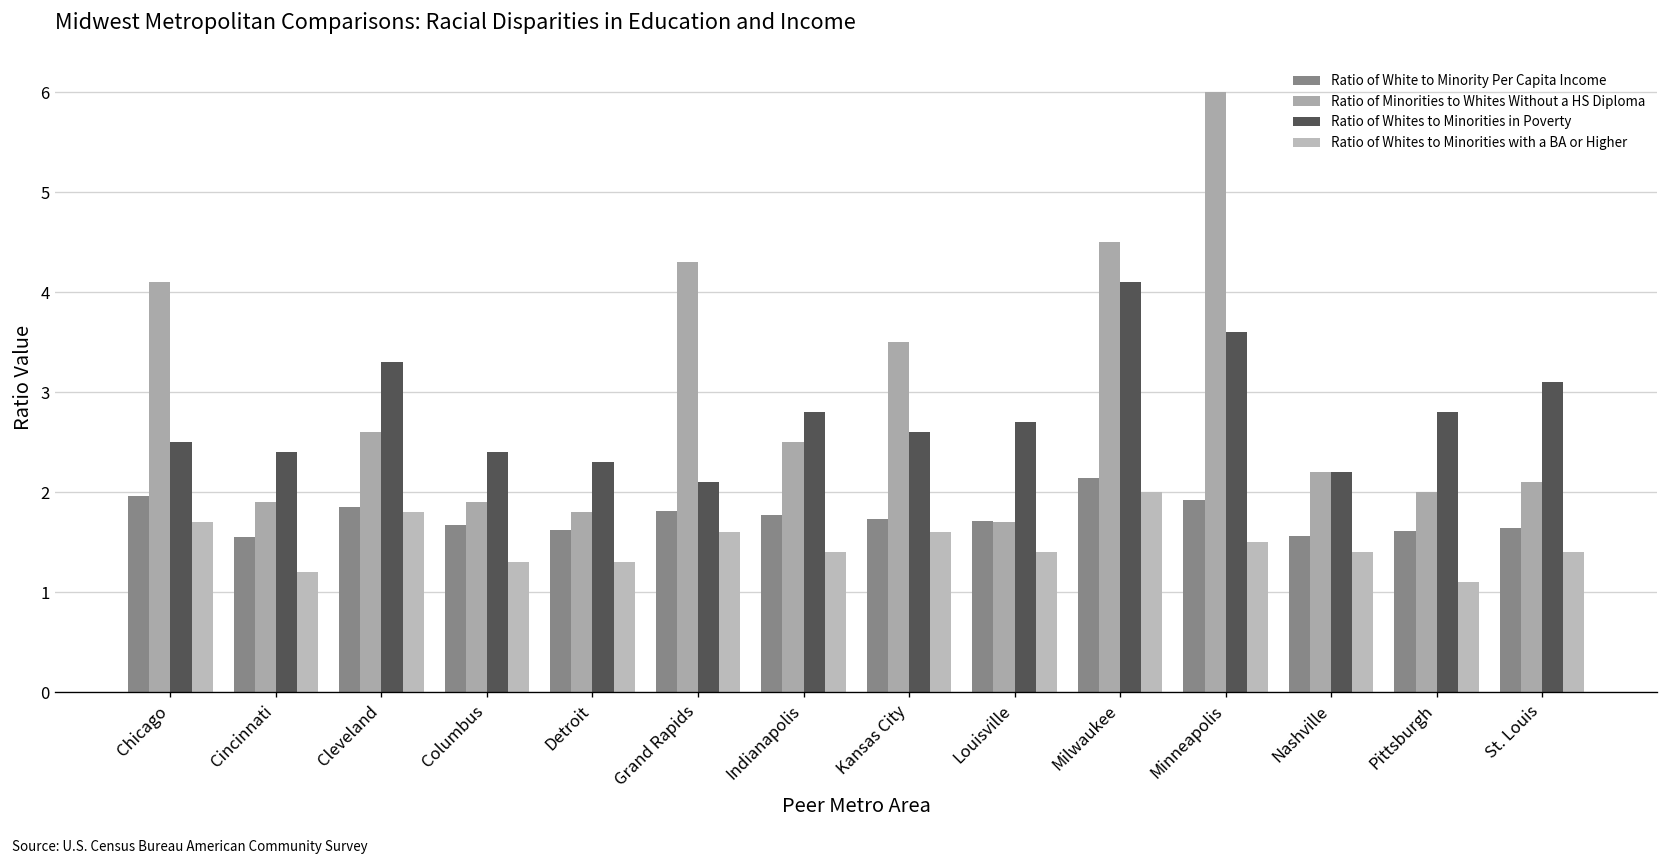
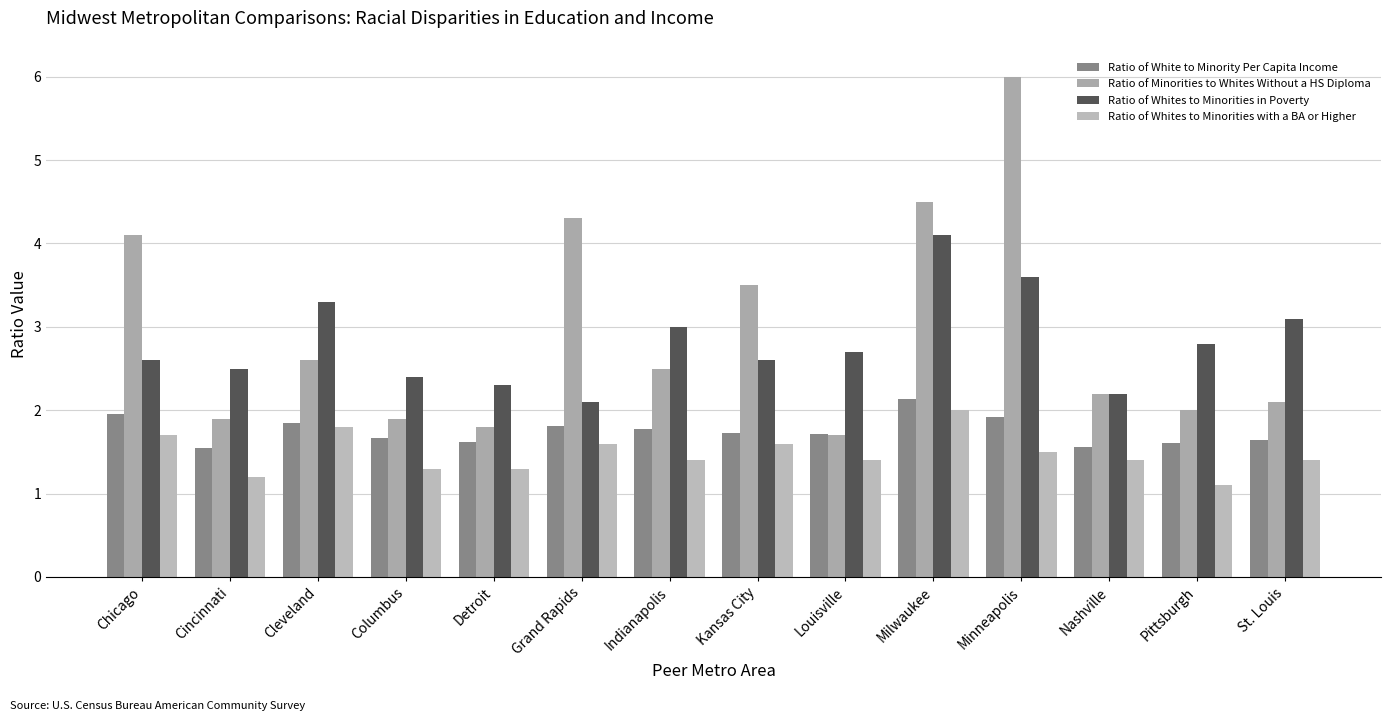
Ratio of Whites to Minorities in Poverty, Chicago: 2.5 -> 2.6
Ratio of Whites to Minorities in Poverty, Cincinnati: 2.4 -> 2.5
Ratio of Whites to Minorities in Poverty, Indianapolis: 2.8 -> 3.0
